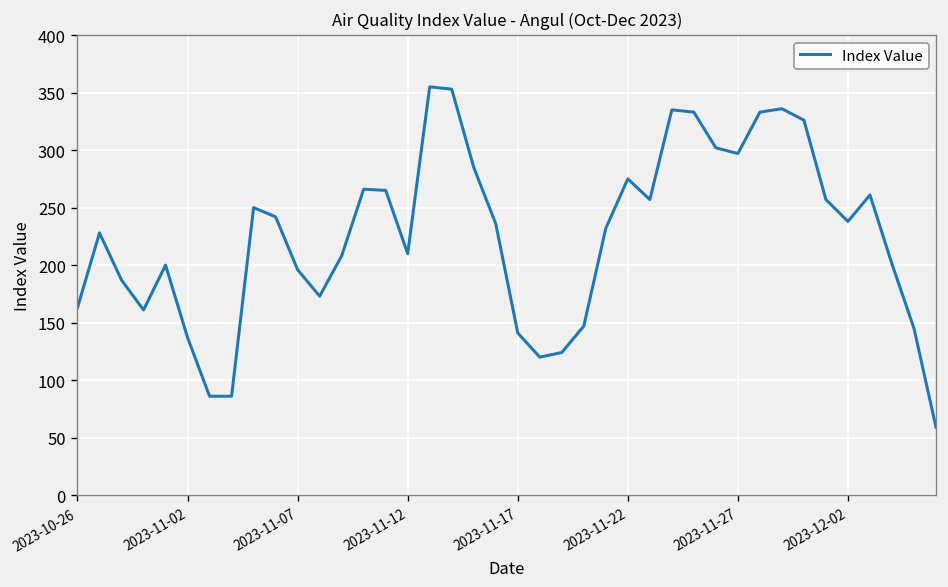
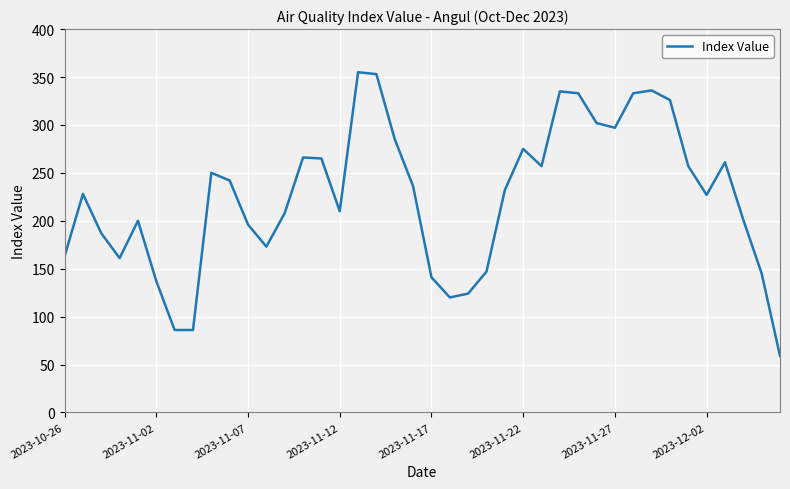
2023-12-02: 240 -> 230
